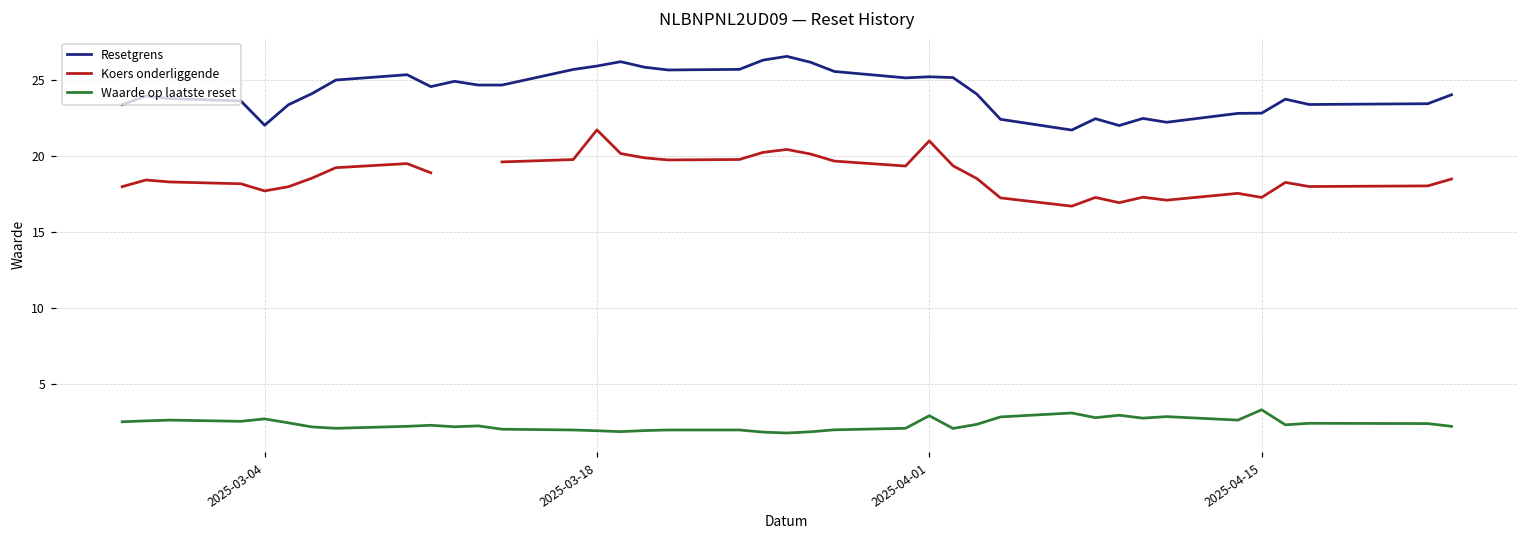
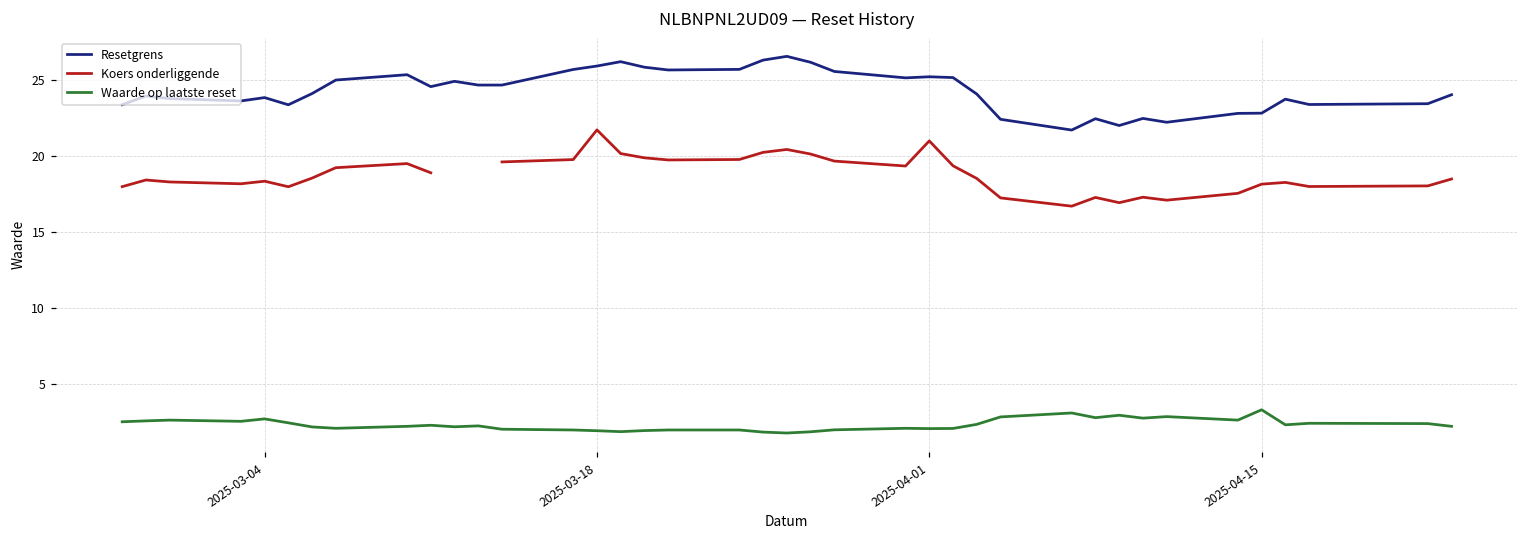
Resetgrens, 2025-03-04: 22.0 -> 23.9
Koers onderliggende, 2025-03-04: 17.7 -> 18.4
Waarde op laatste reset, 2025-04-01: 2.9 -> 2.1
Koers onderliggende, 2025-04-15: 17.3 -> 18.2
